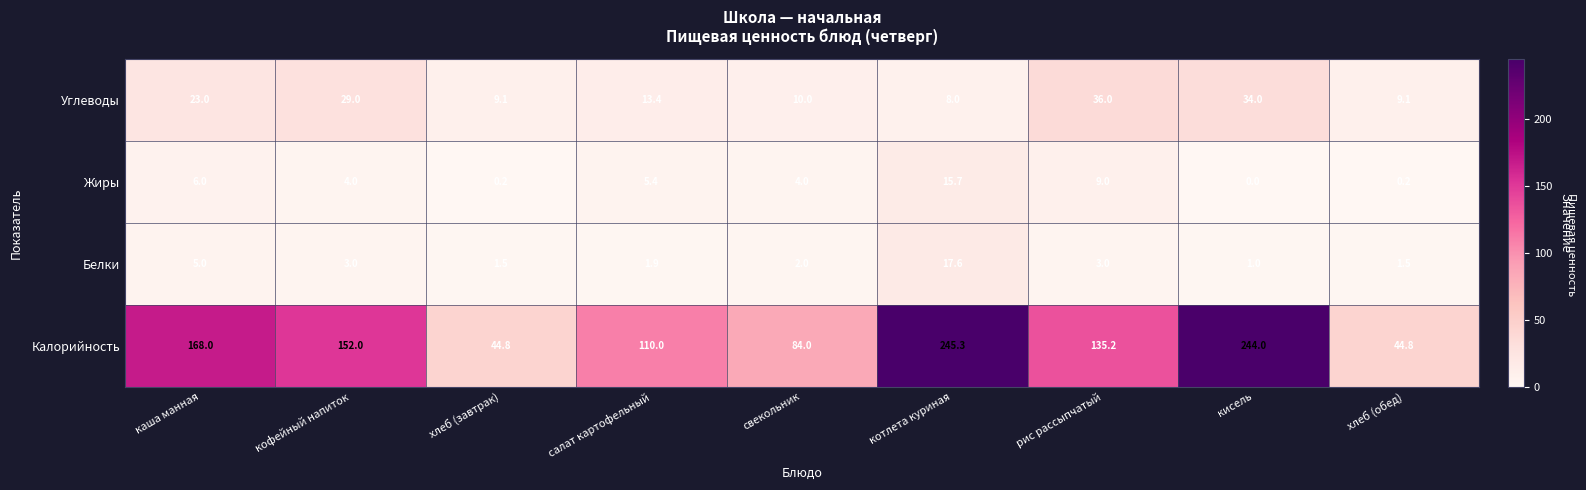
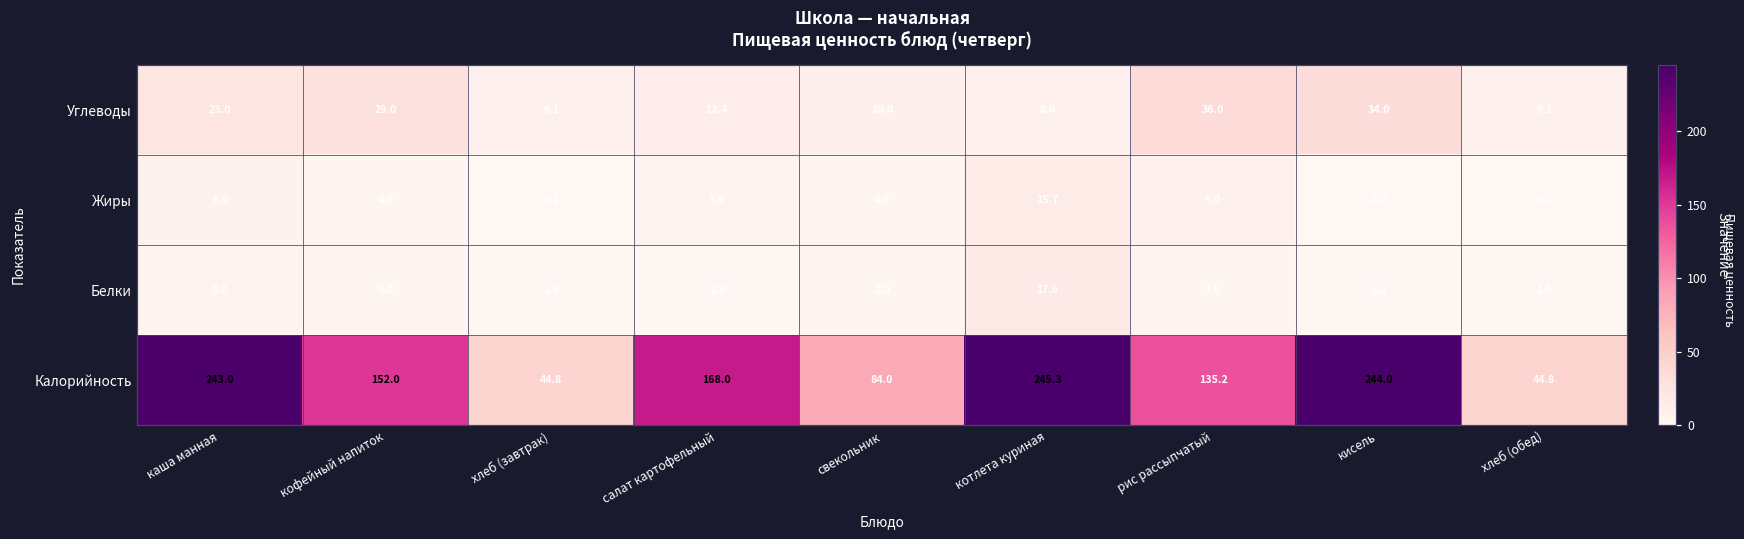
Калорийность, каша манная: 168.0 -> 243.0
Калорийность, салат картофельный: 110.0 -> 168.0
